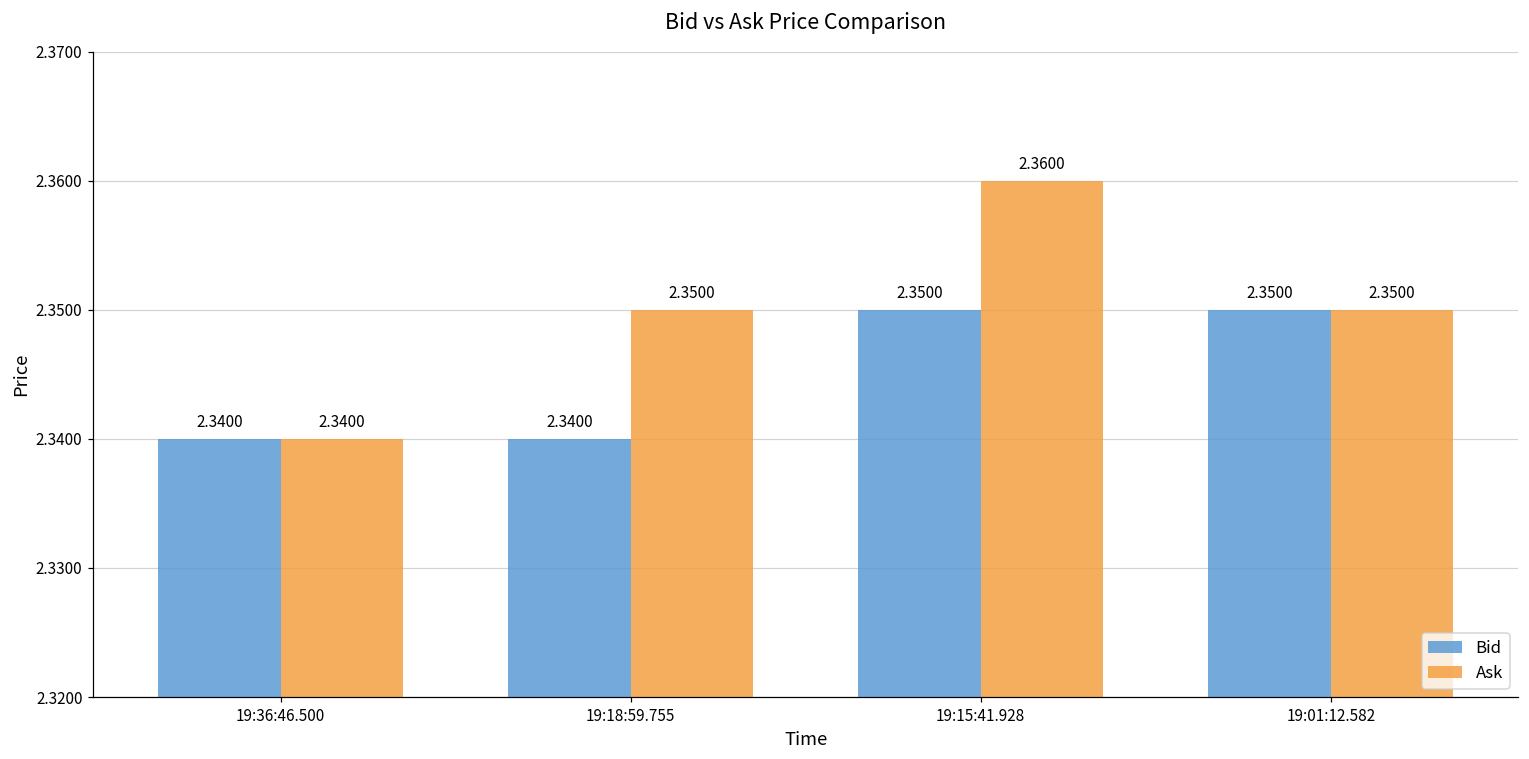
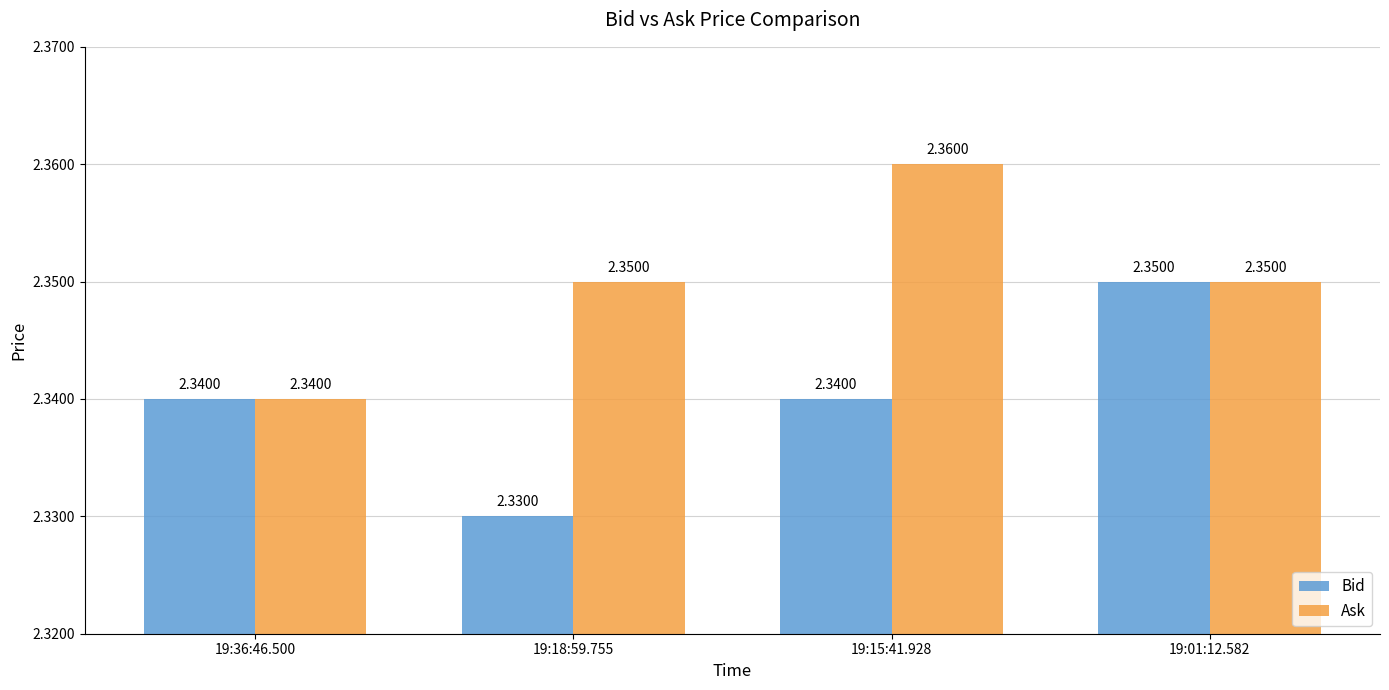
Bid, 19:18:59.755: 2.3400 -> 2.3300
Bid, 19:15:41.928: 2.3500 -> 2.3400
